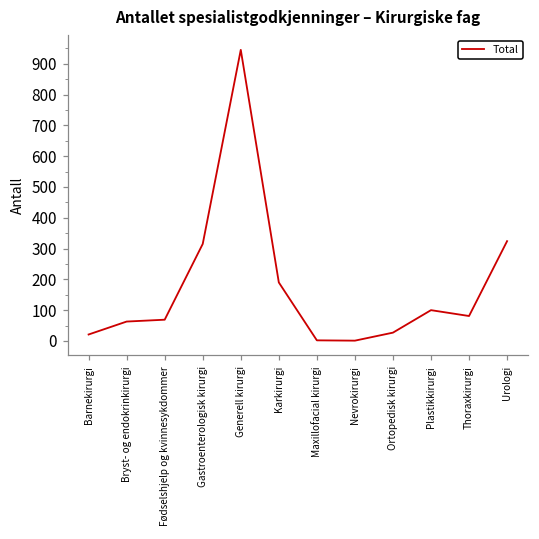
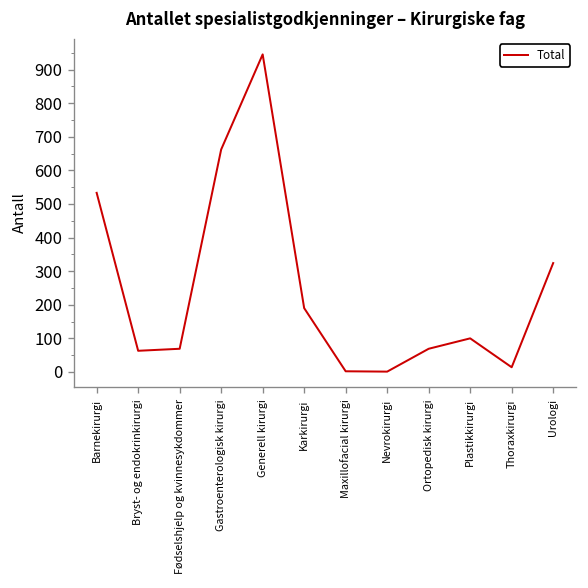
Barnekirurgi: 20 -> 530
Gastroenterologisk kirurgi: 320 -> 660
Ortopedisk kirurgi: 30 -> 70
Thoraxkirurgi: 80 -> 10
